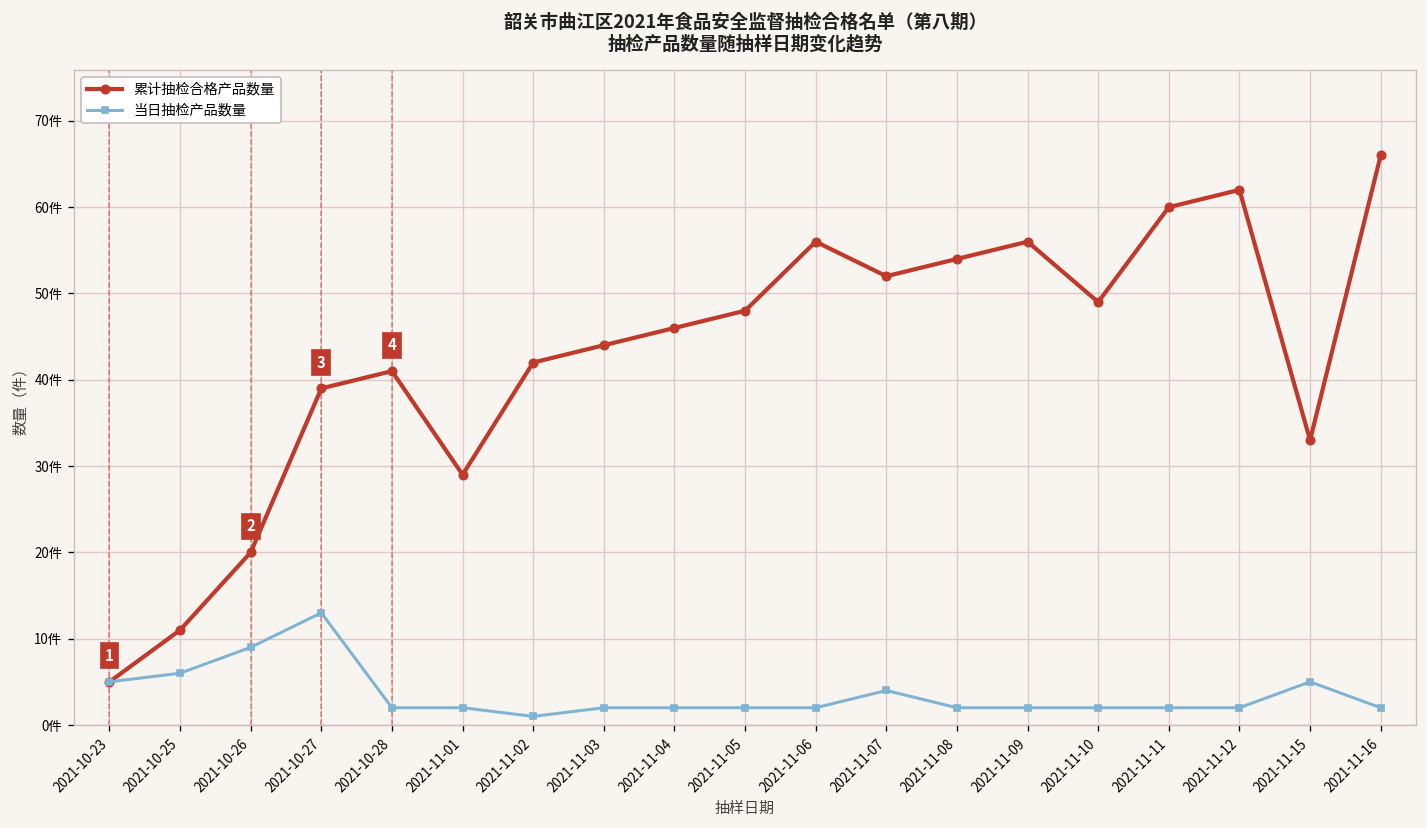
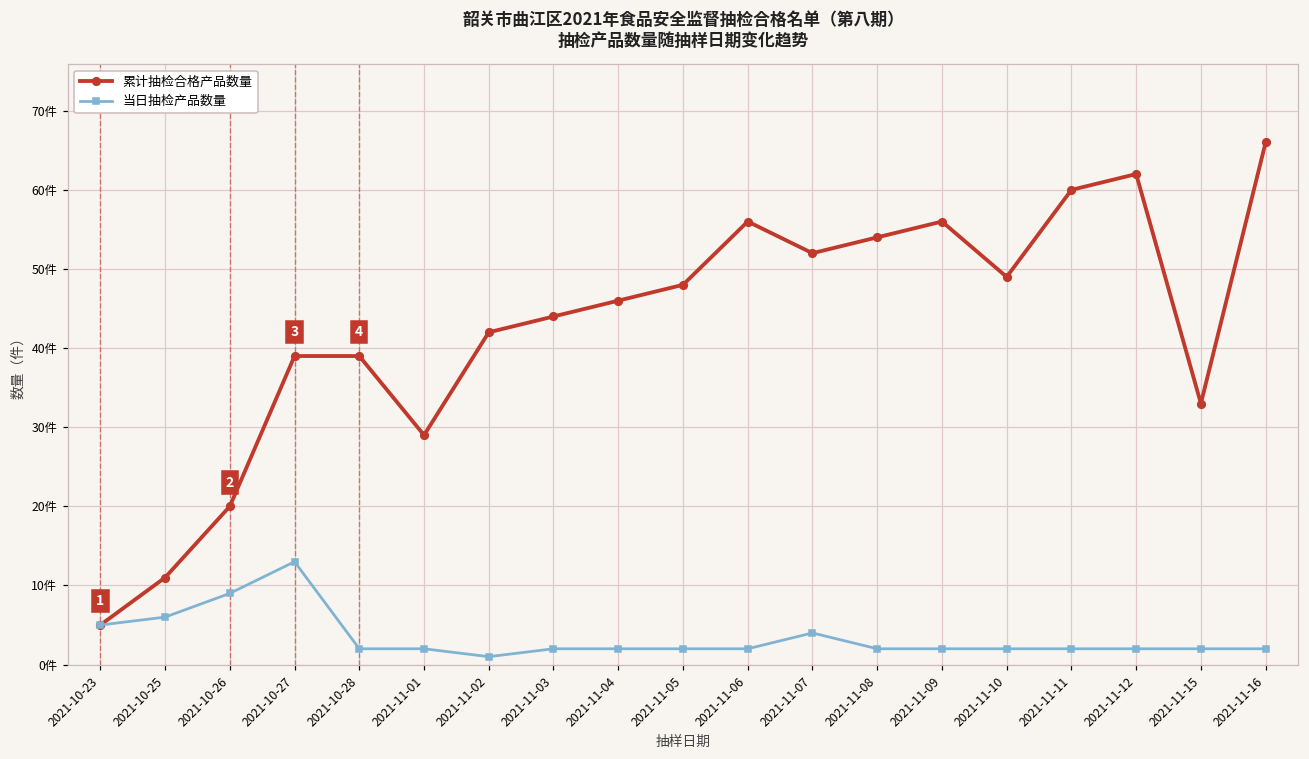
累计抽检合格产品数量, 2021-10-28: 41件 -> 39件
当日抽检产品数量, 2021-11-15: 5件 -> 2件
